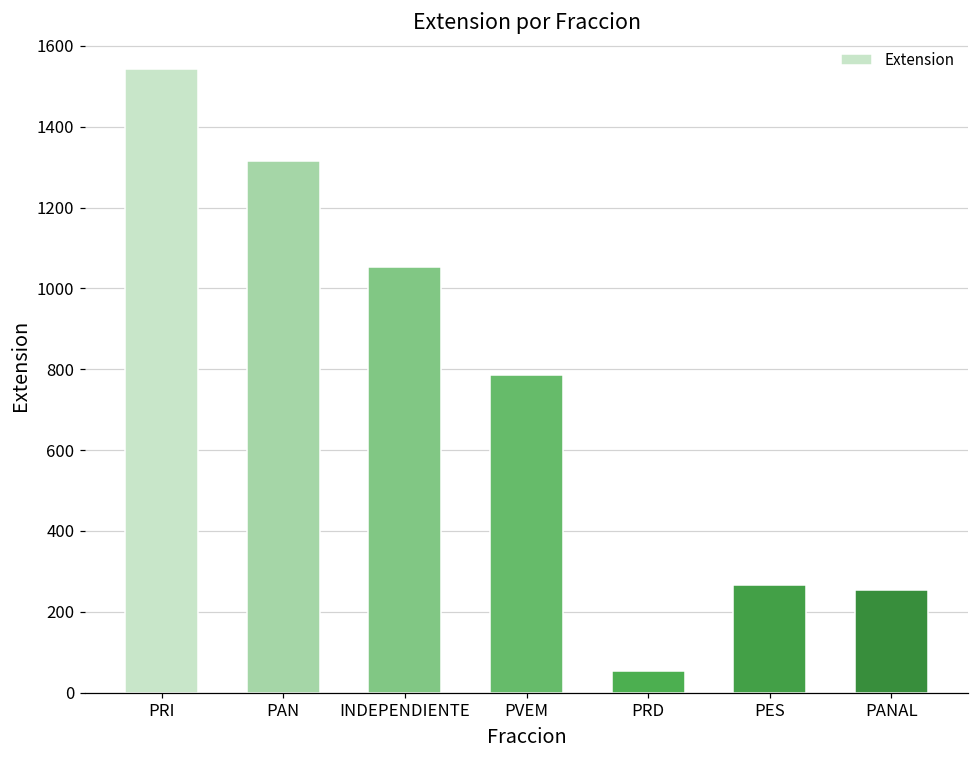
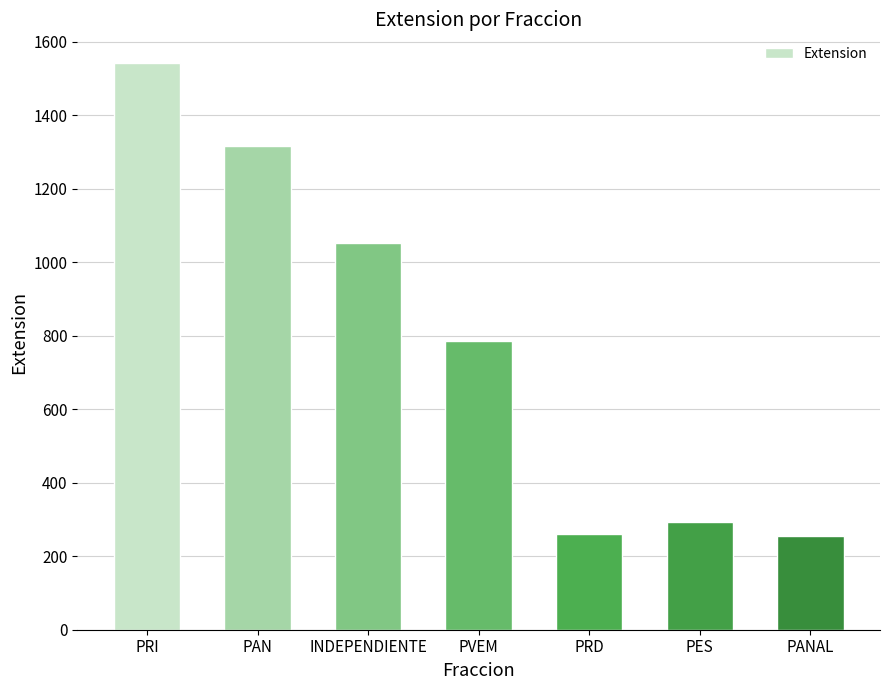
PRD: 50 -> 260
PES: 270 -> 290
